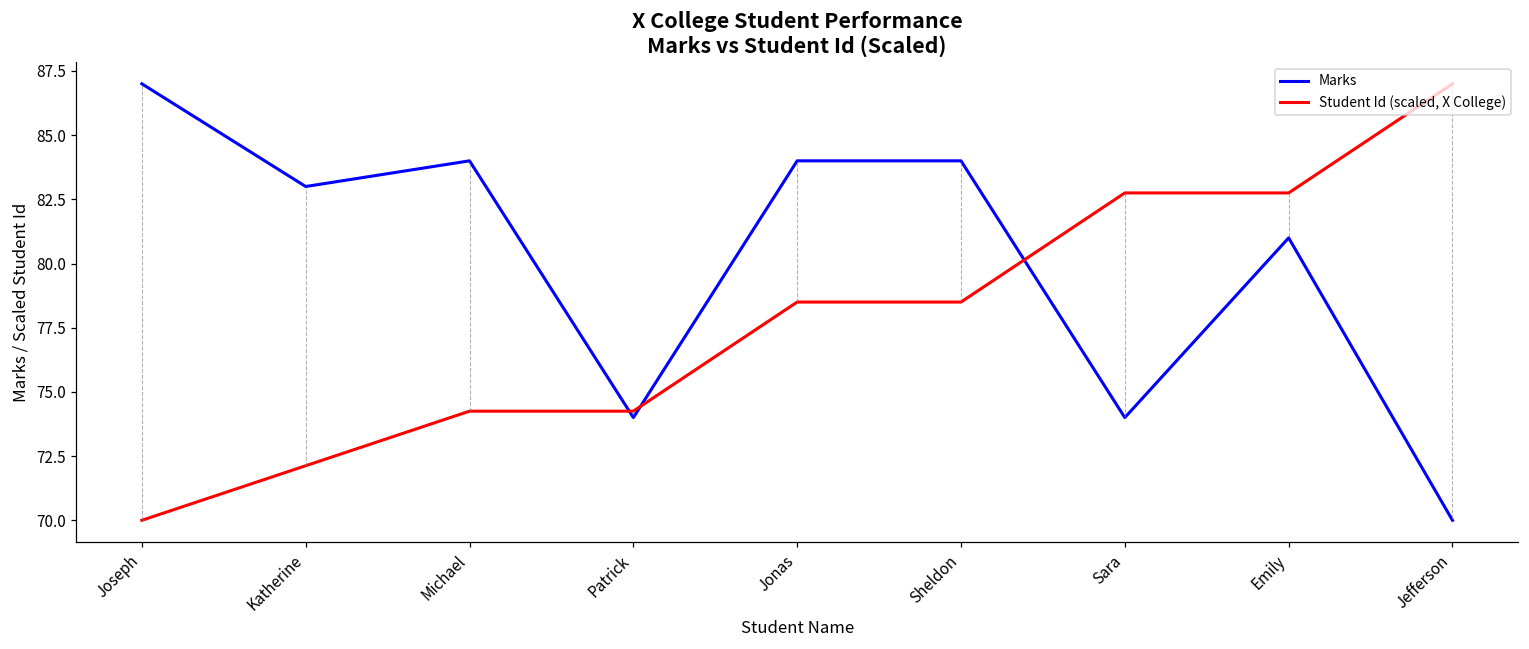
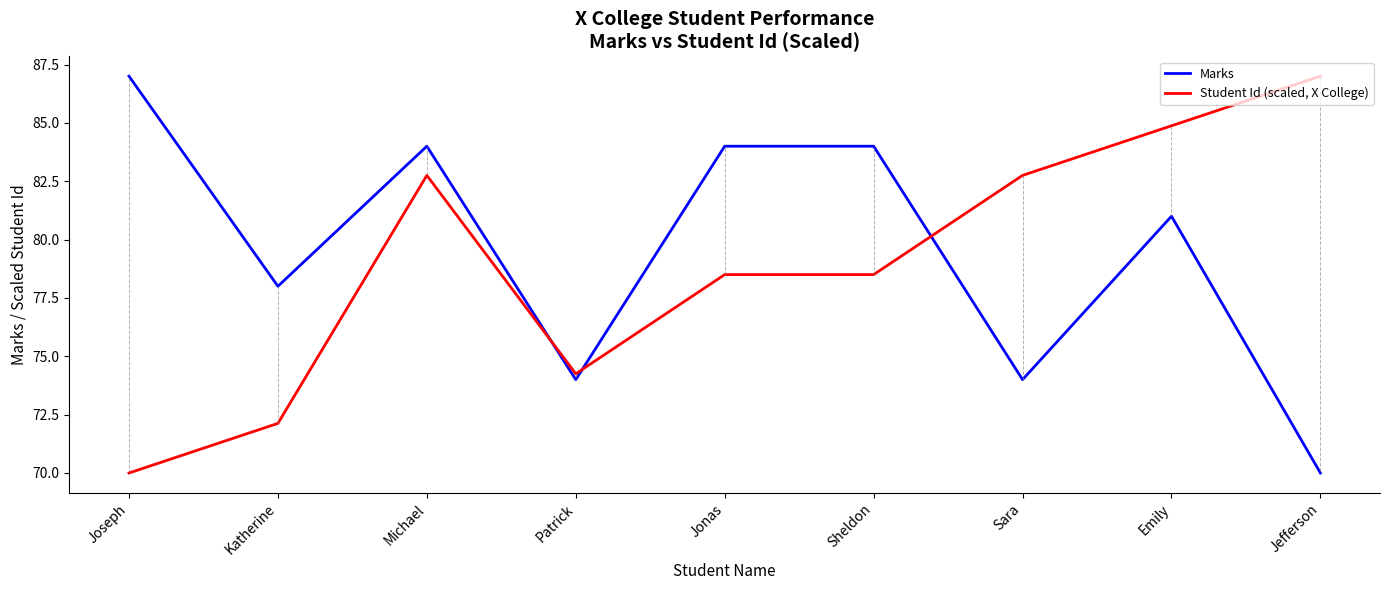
Marks, Katherine: 83 -> 78
Student Id (scaled, X College), Michael: 74.3 -> 82.8
Student Id (scaled, X College), Emily: 82.8 -> 84.9
